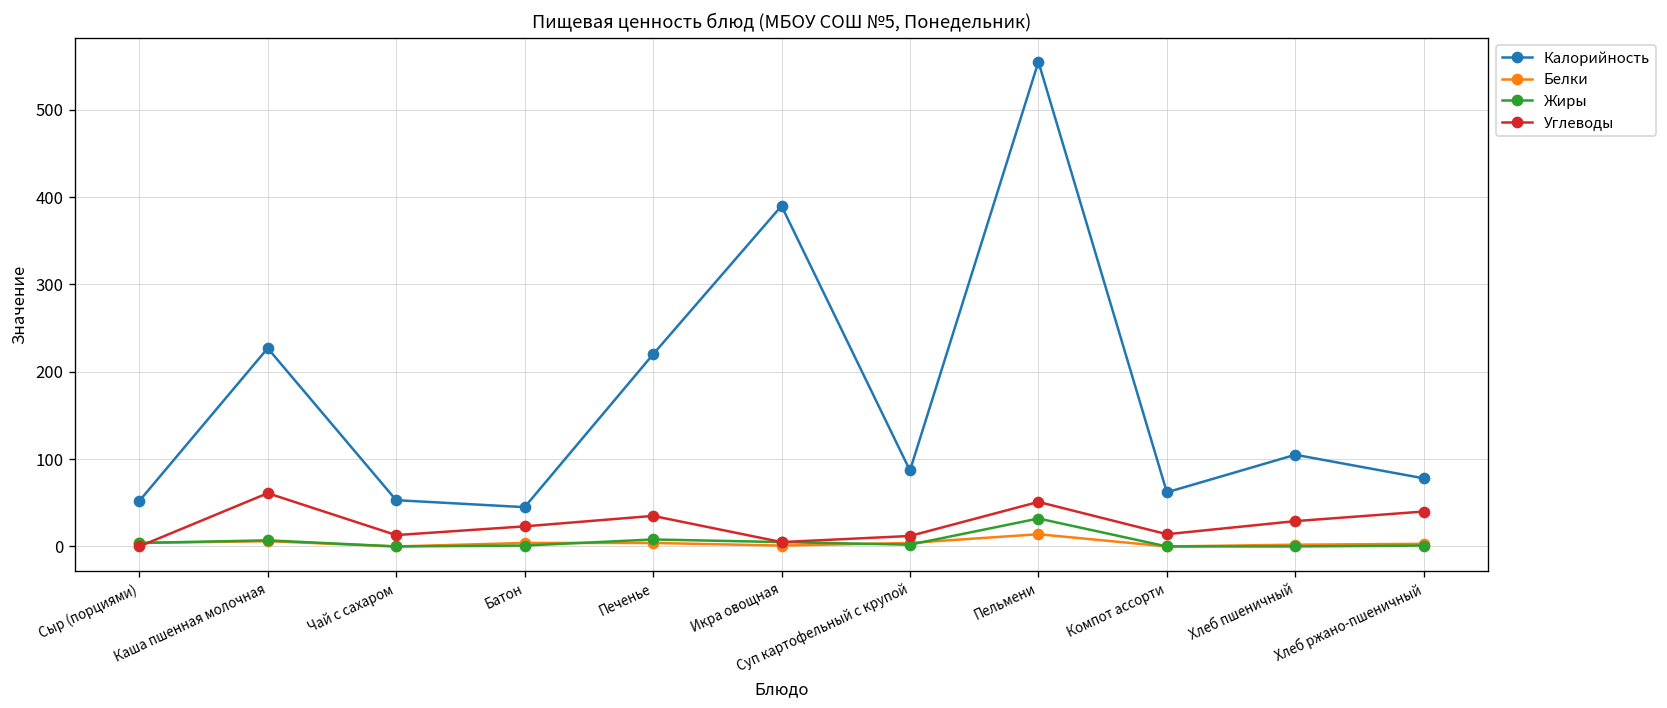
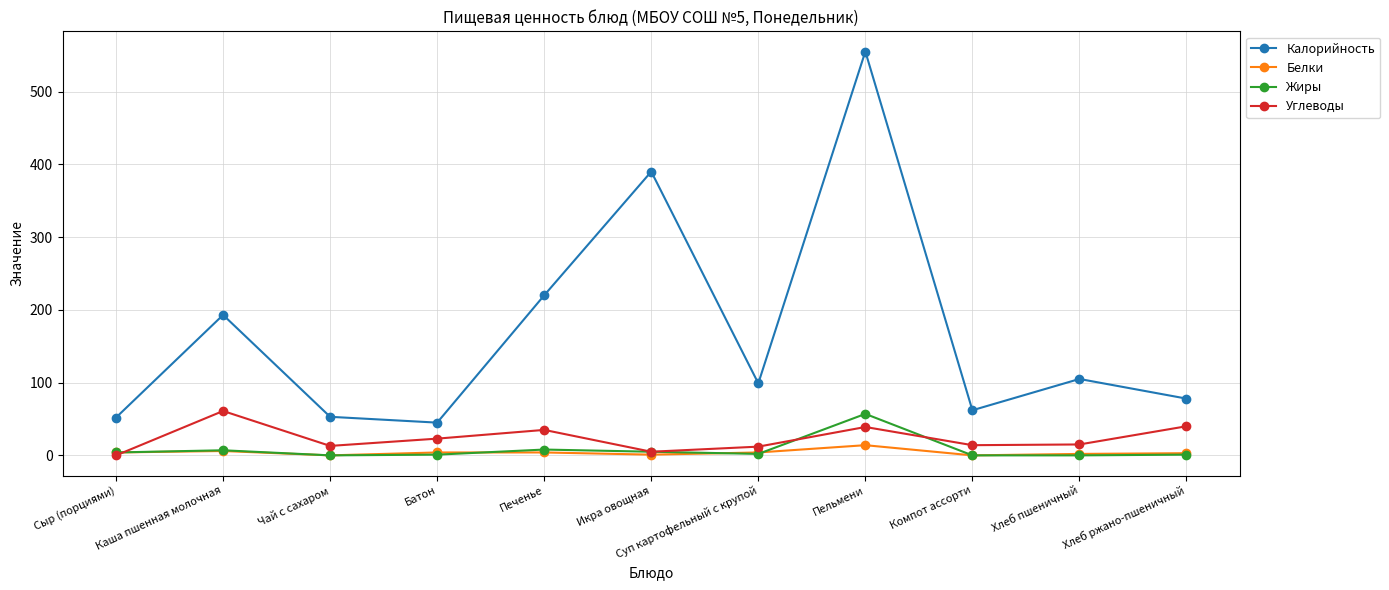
Калорийность, Каша пшенная молочная: 230 -> 190
Калорийность, Суп картофельный с крупой: 90 -> 100
Жиры, Пельмени: 30 -> 60
Углеводы, Пельмени: 50 -> 40
Углеводы, Хлеб пшеничный: 30 -> 20
